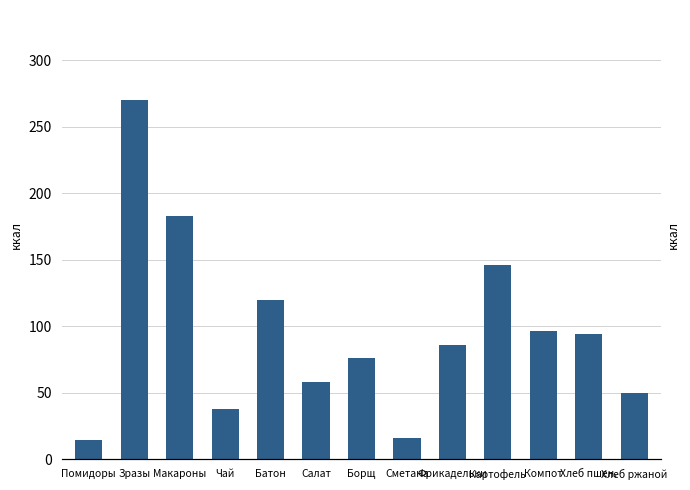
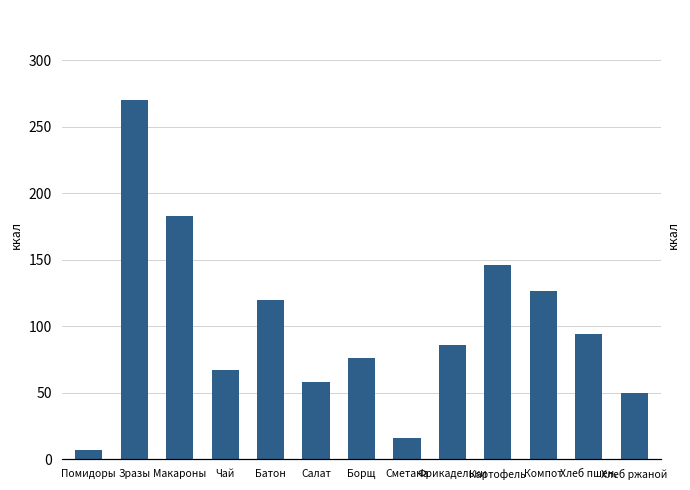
Помидоры: 14 -> 7
Чай: 38 -> 67
Компот: 97 -> 127
